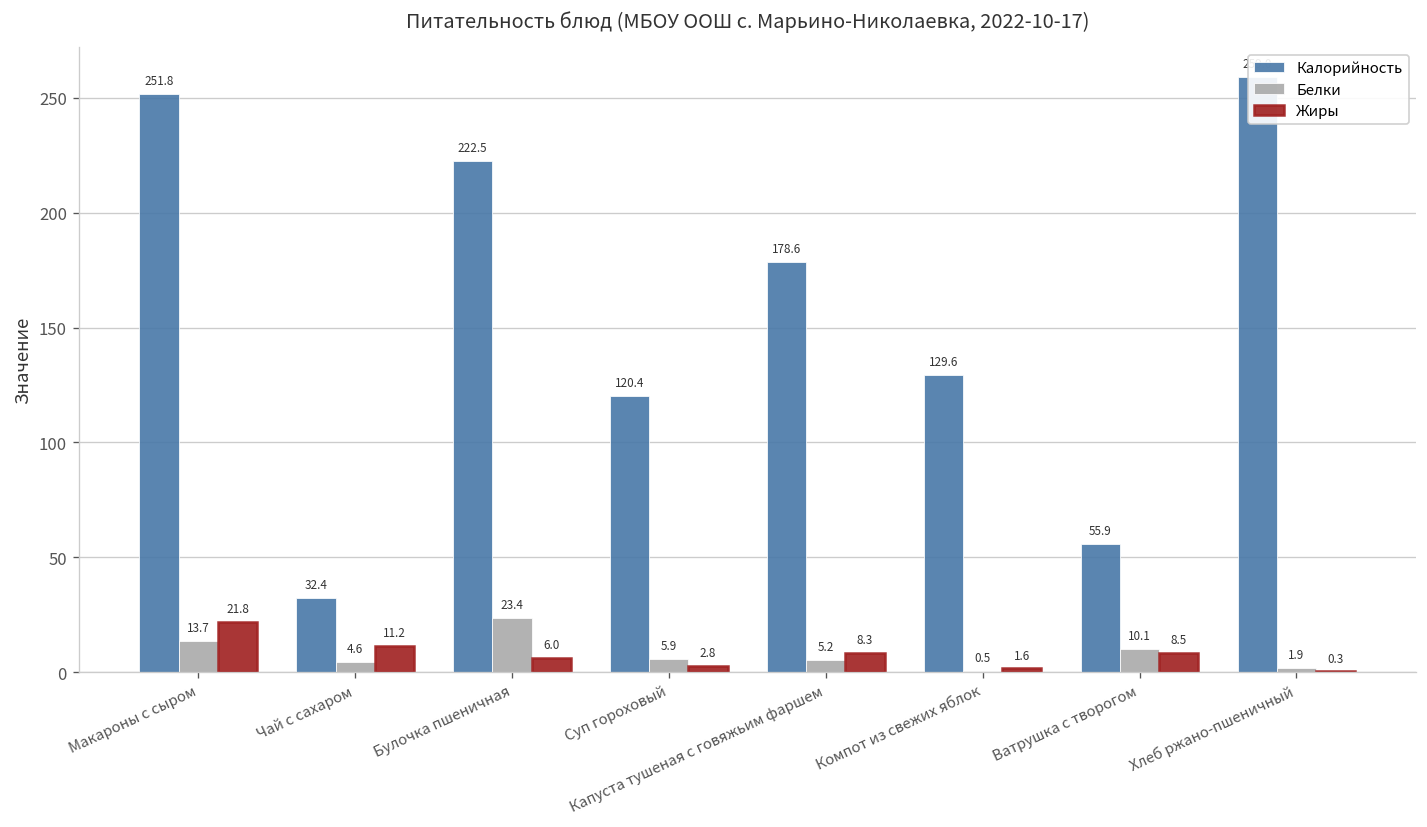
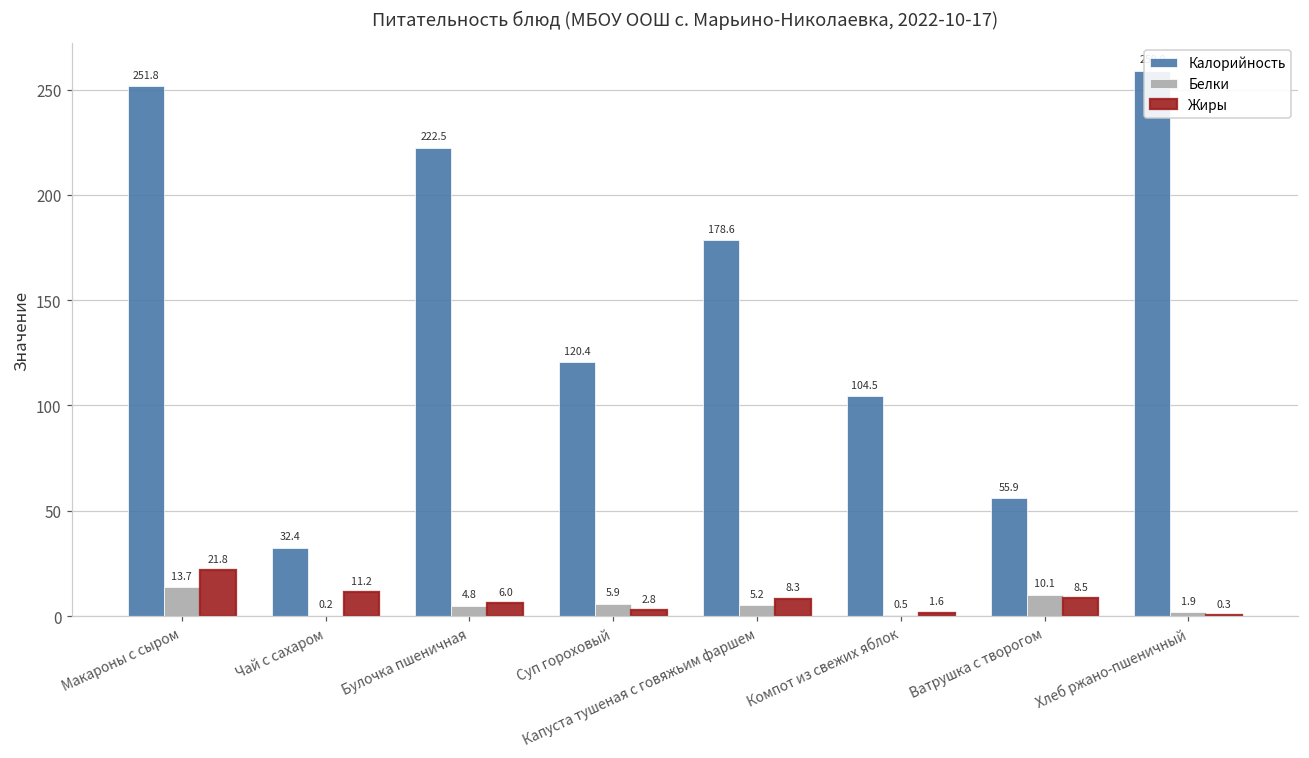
Белки, Чай с сахаром: 4.6 -> 0.2
Белки, Булочка пшеничная: 23.4 -> 4.8
Калорийность, Компот из свежих яблок: 129.6 -> 104.5
